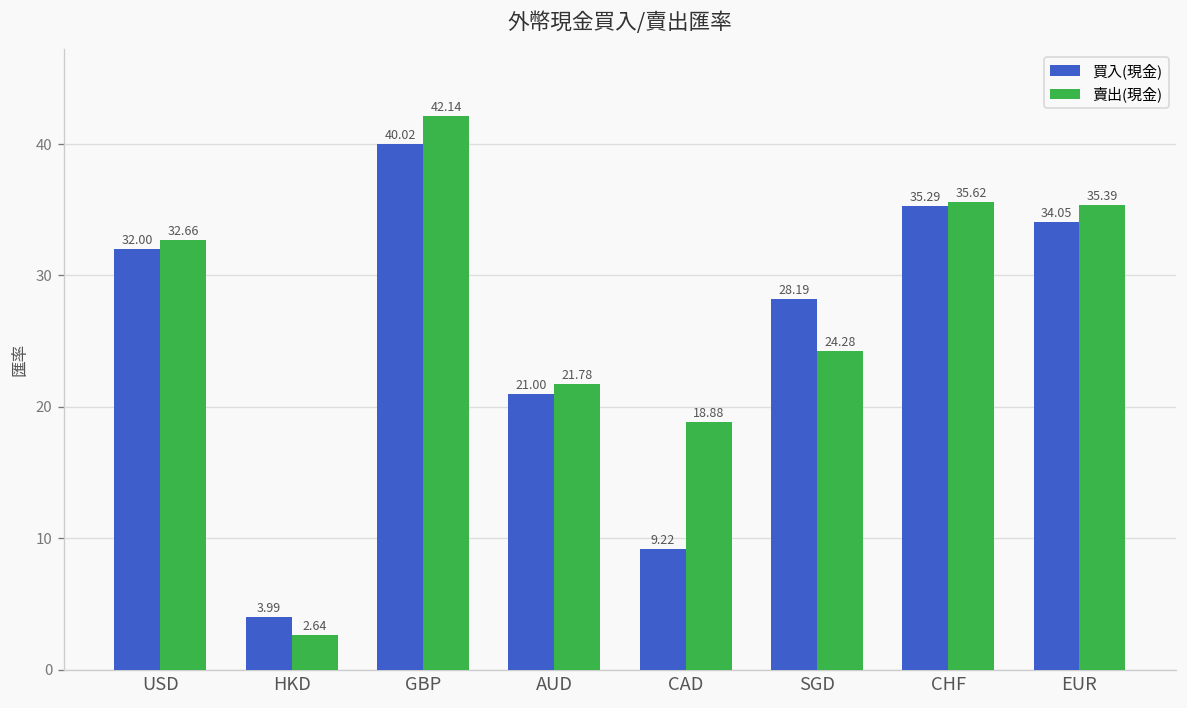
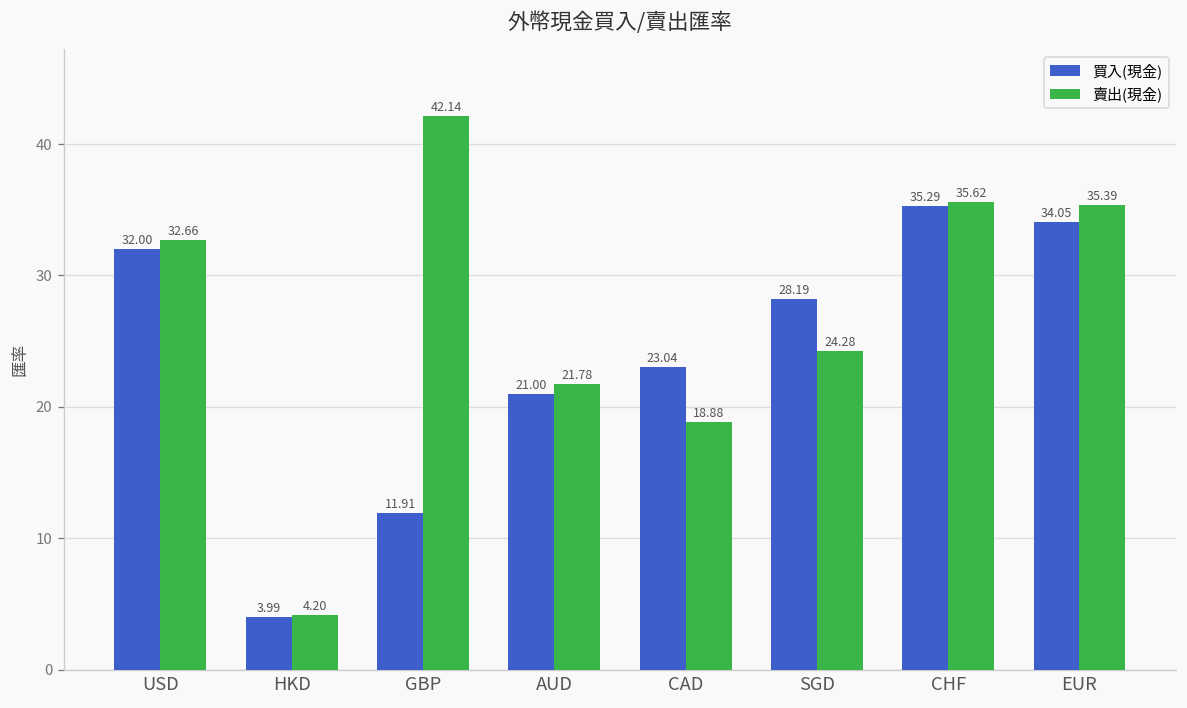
賣出(現金), HKD: 2.64 -> 4.20
買入(現金), GBP: 40.02 -> 11.91
買入(現金), CAD: 9.22 -> 23.04
